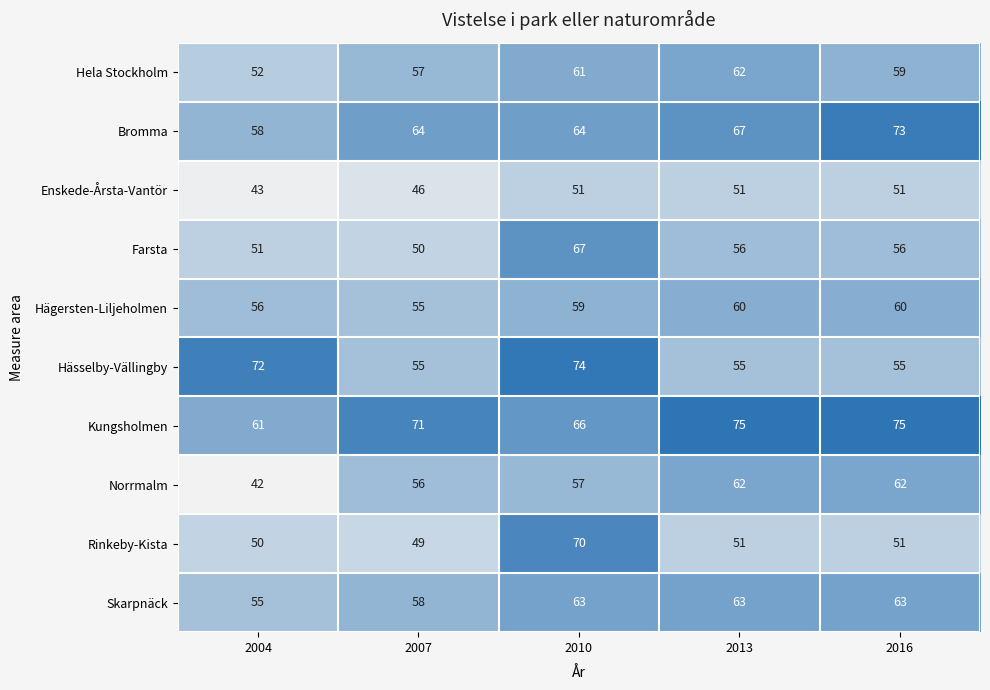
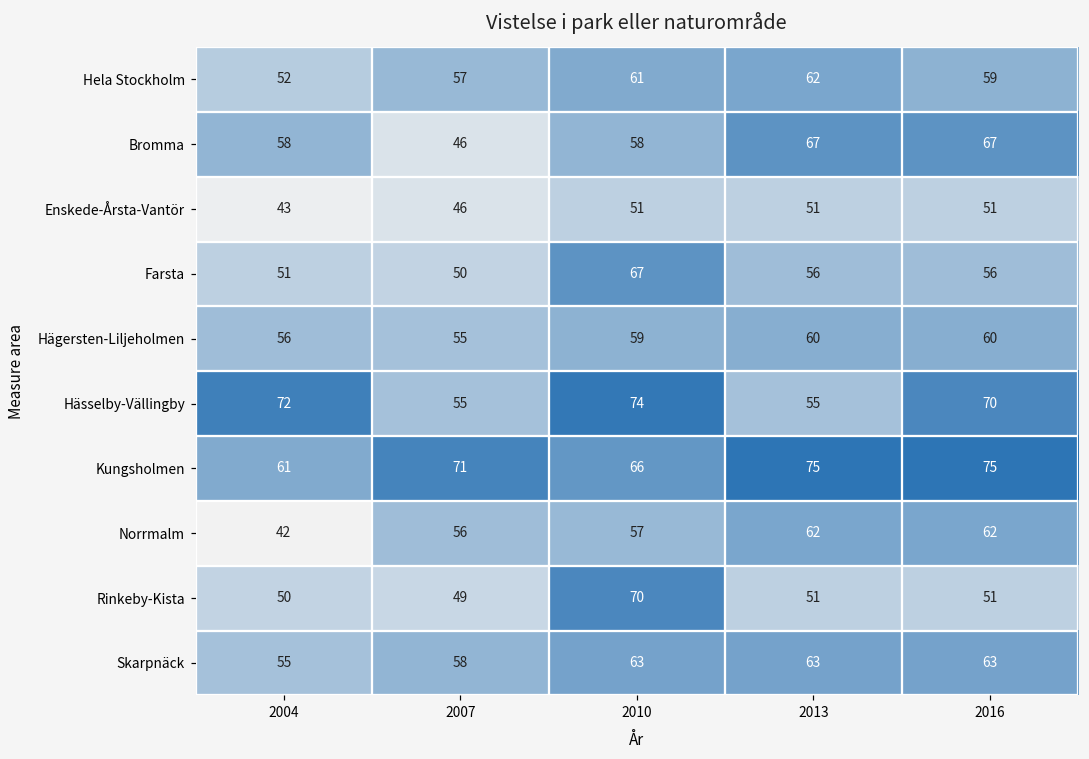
Bromma, 2007: 64 -> 46
Bromma, 2010: 64 -> 58
Bromma, 2016: 73 -> 67
Hässelby-Vällingby, 2016: 55 -> 70
